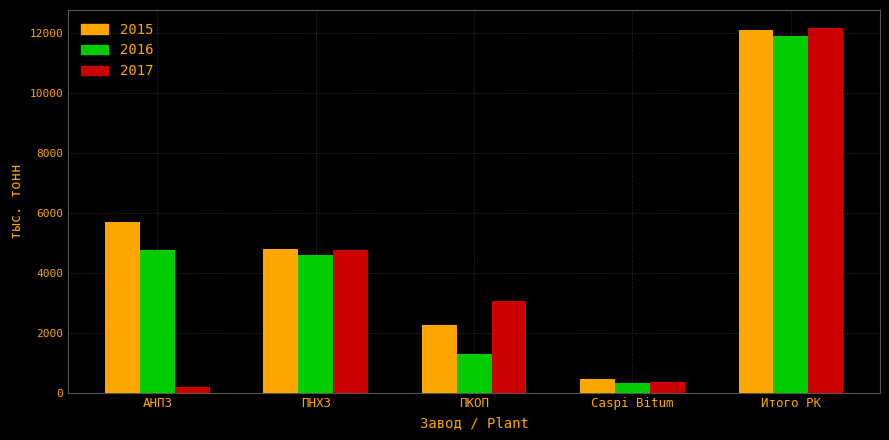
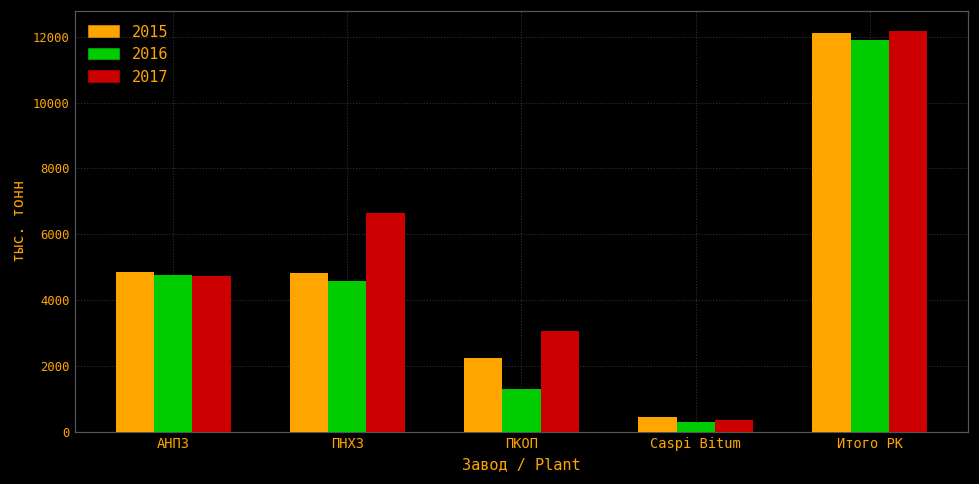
2015, АНПЗ: 5700 -> 4900
2017, АНПЗ: 200 -> 4700
2017, ПНХЗ: 4700 -> 6600
